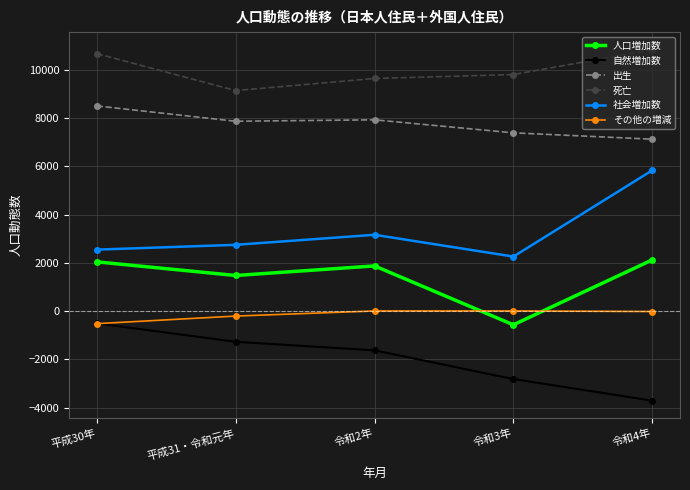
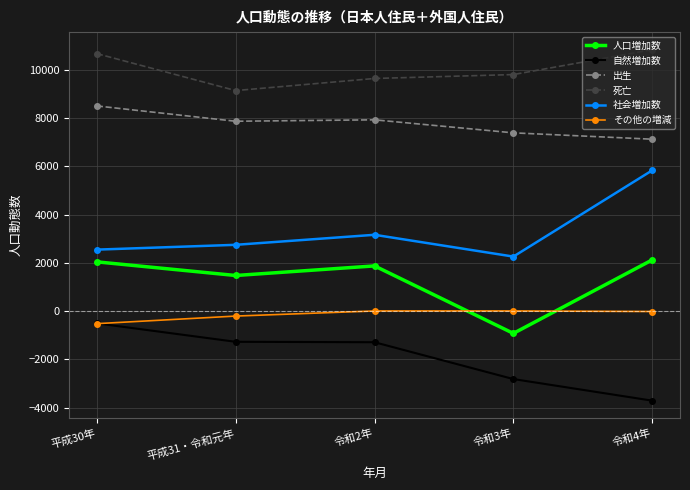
自然増加数, 令和2年: -1600 -> -1300
人口増加数, 令和3年: -600 -> -900
